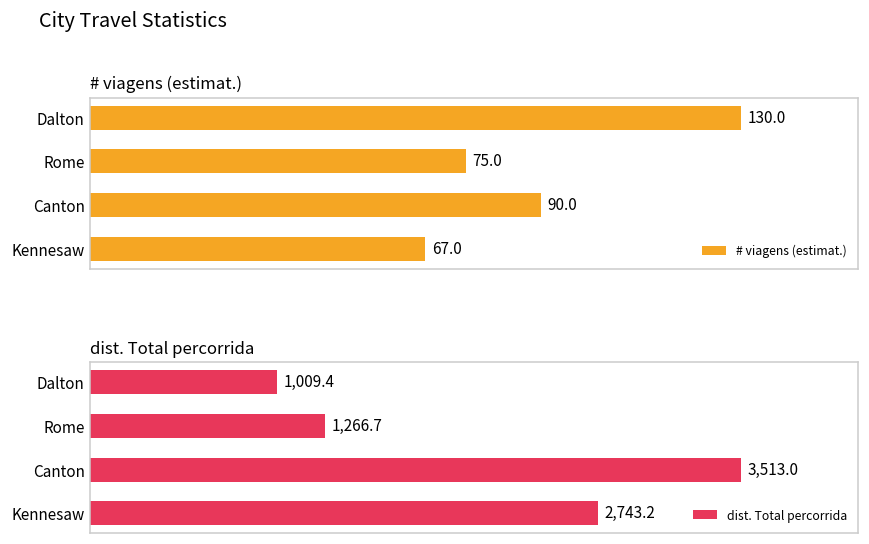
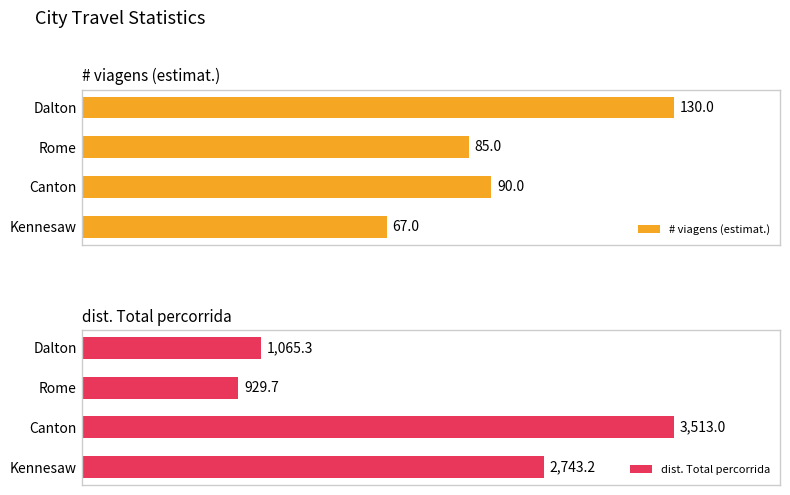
# viagens (estimat.), Rome: 75.0 -> 85.0
dist. Total percorrida, Dalton: 1,009.4 -> 1,065.3
dist. Total percorrida, Rome: 1,266.7 -> 929.7
